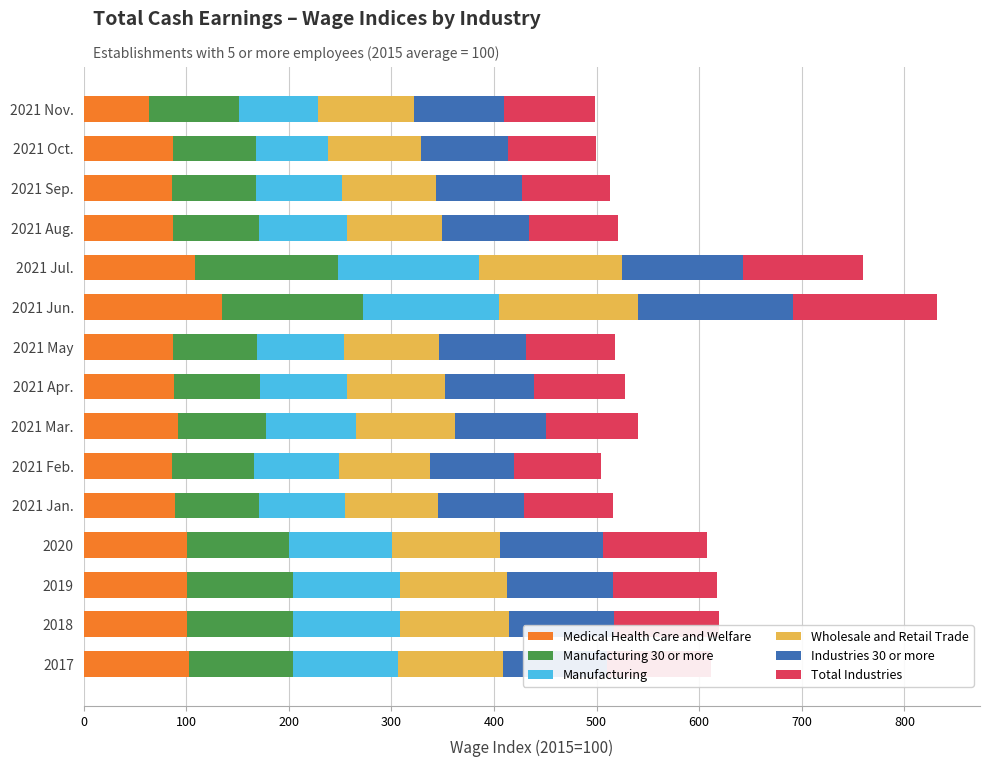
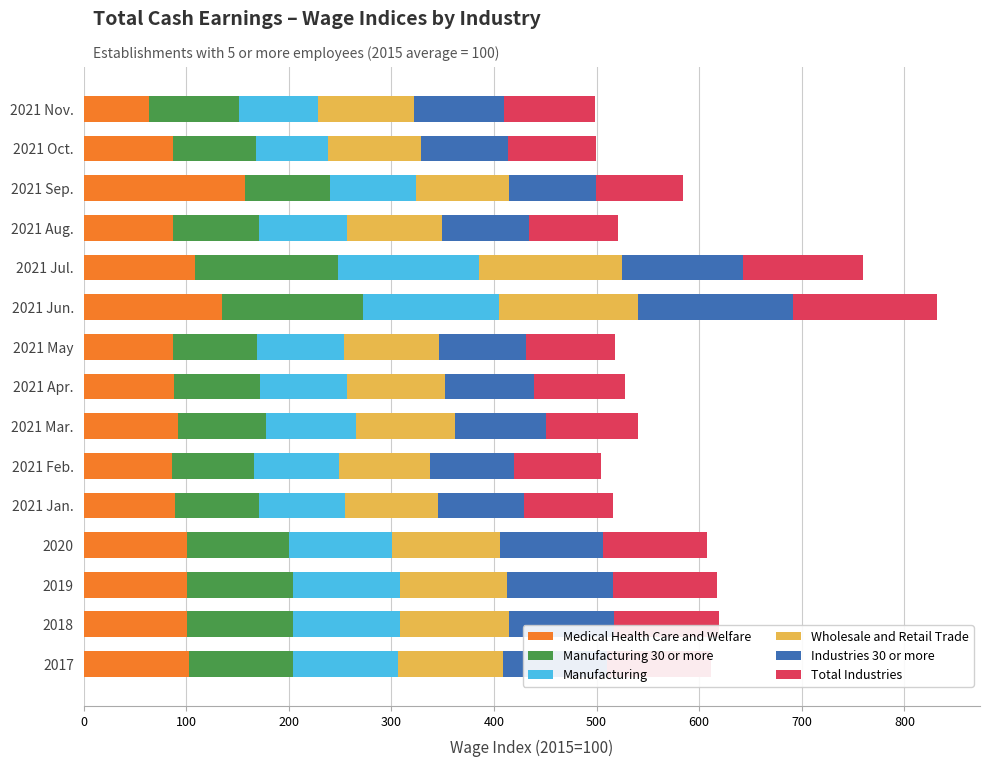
Medical Health Care and Welfare, 2021 Sep.: 86 -> 158
